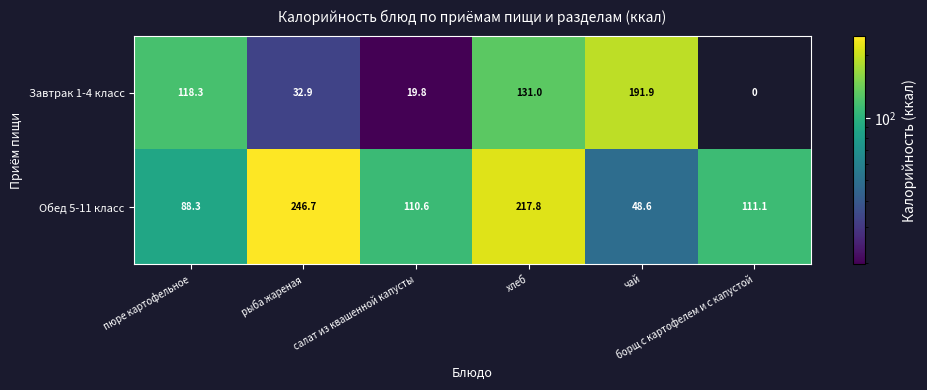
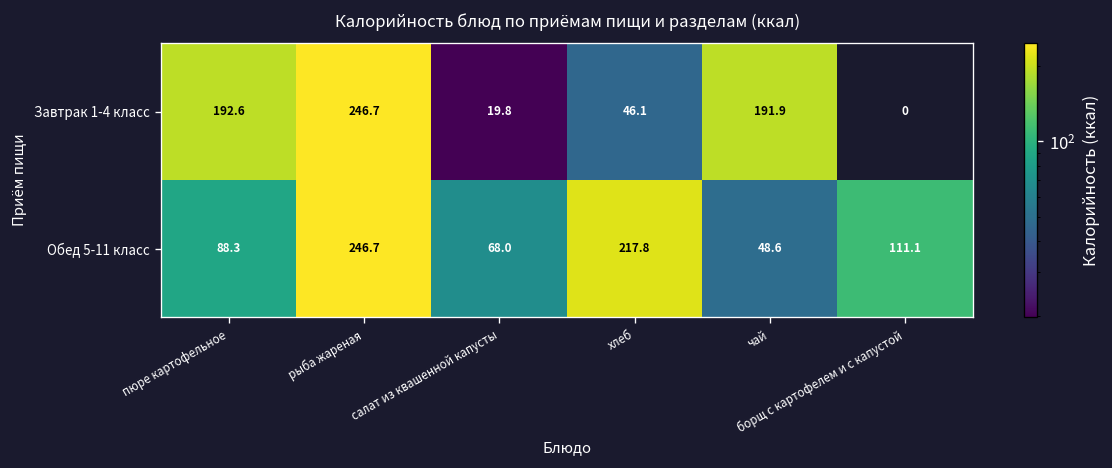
Завтрак 1-4 класс, пюре картофельное: 118.3 -> 192.6
Завтрак 1-4 класс, рыба жареная: 32.9 -> 246.7
Завтрак 1-4 класс, хлеб: 131.0 -> 46.1
Обед 5-11 класс, салат из квашенной капусты: 110.6 -> 68.0
